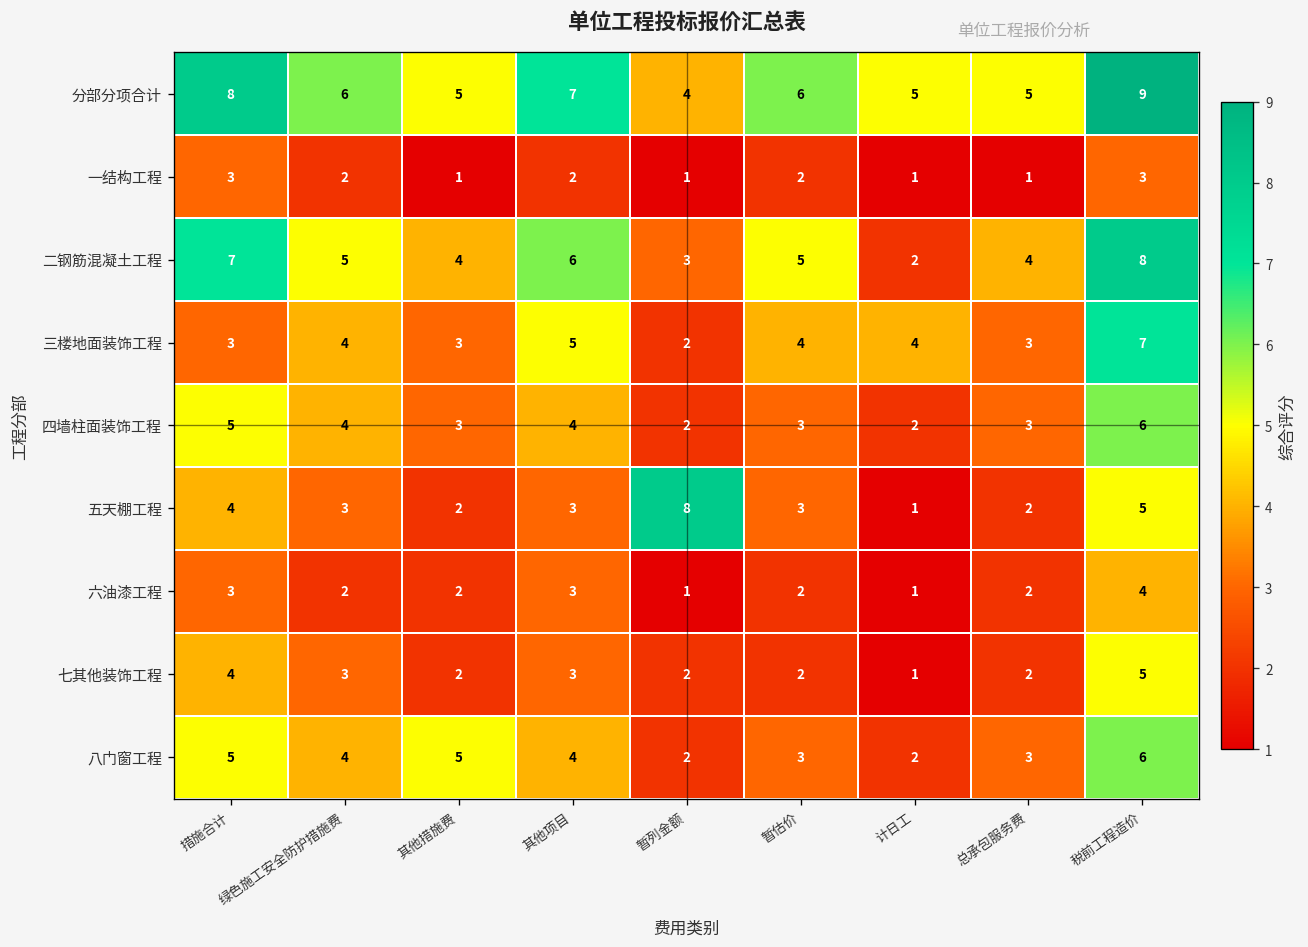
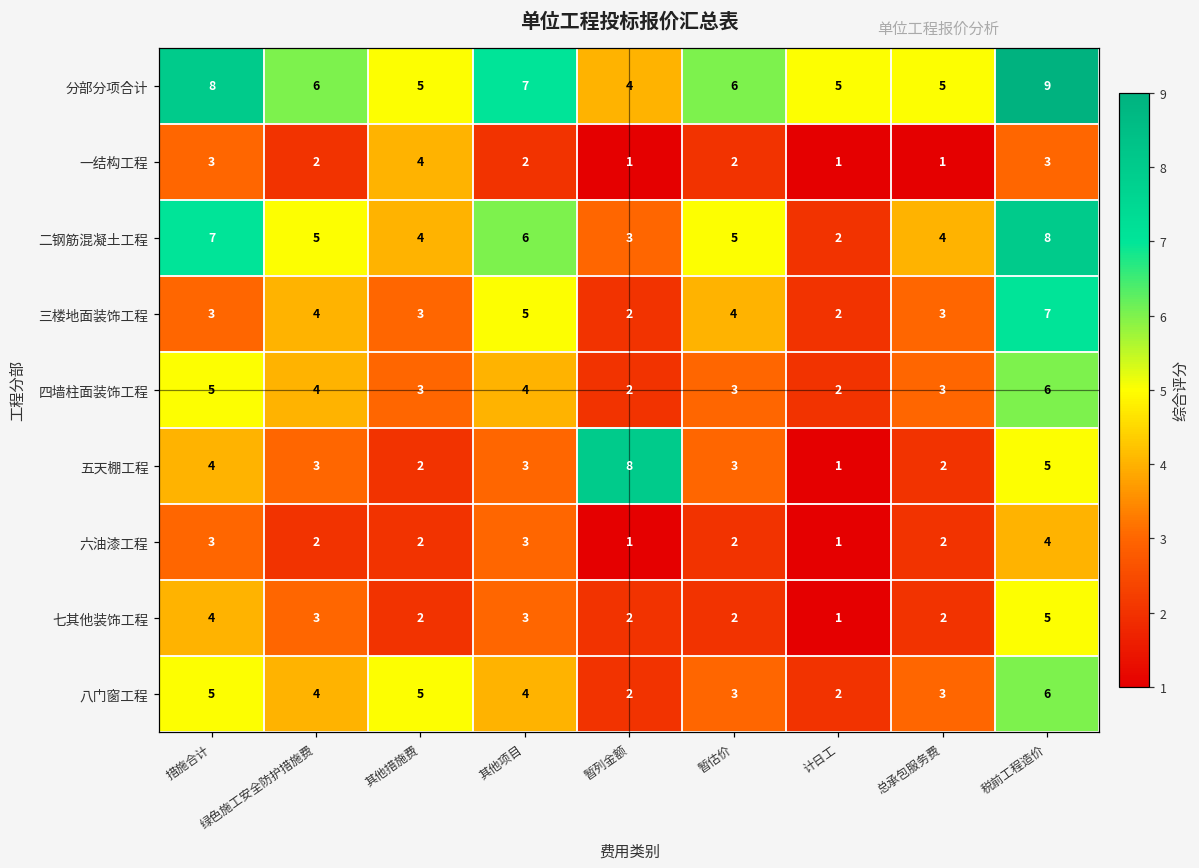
一结构工程, 其他措施费: 1 -> 4
三楼地面装饰工程, 计日工: 4 -> 2
